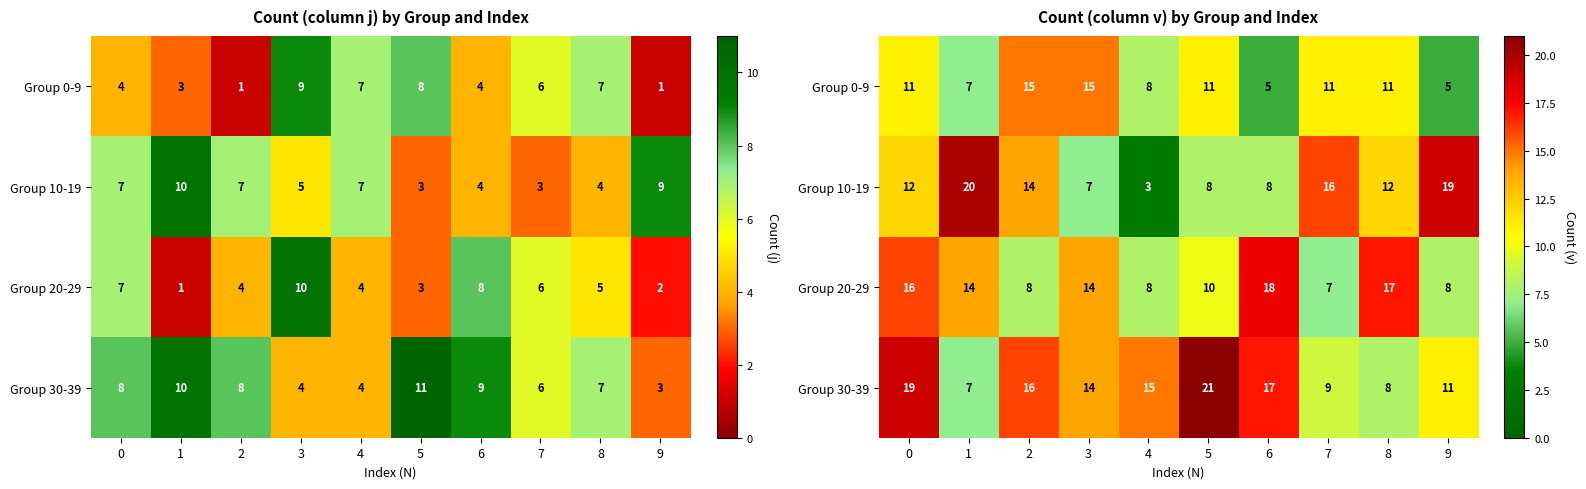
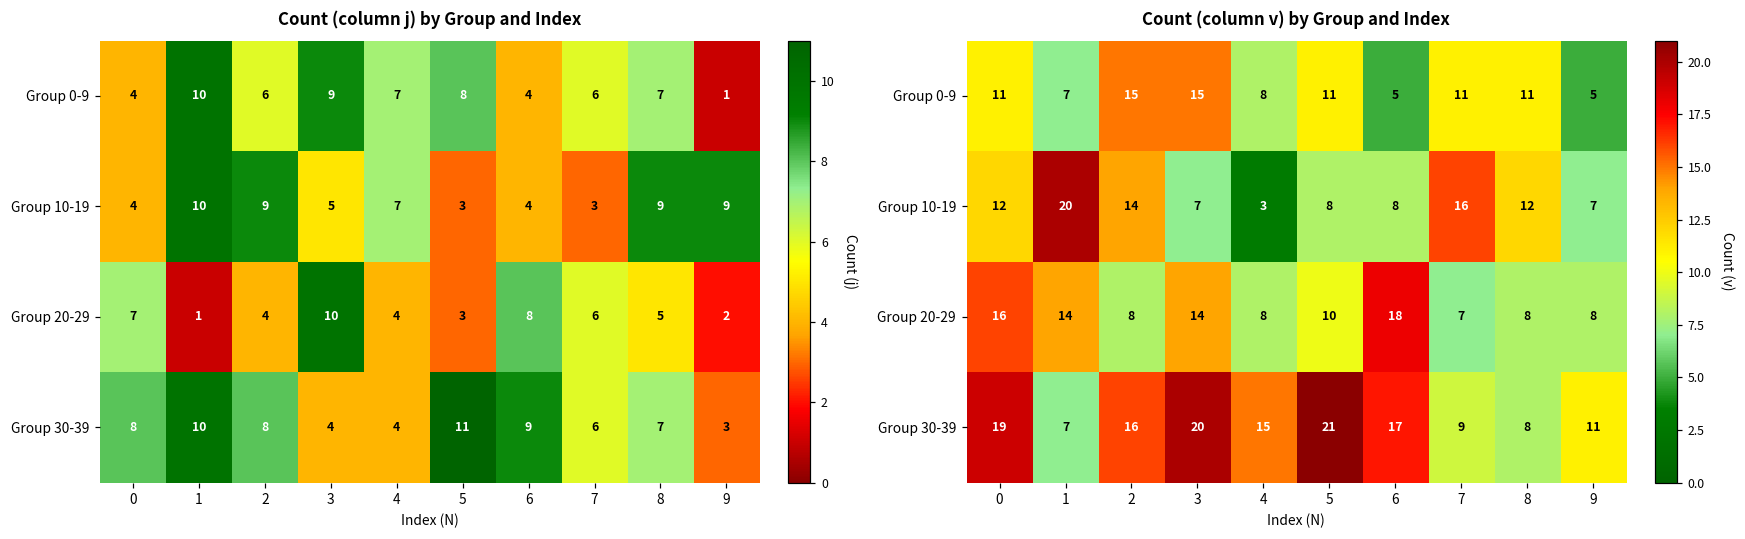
Count (column j) by Group and Index, Group 0-9, 1: 3 -> 10
Count (column j) by Group and Index, Group 0-9, 2: 1 -> 6
Count (column j) by Group and Index, Group 10-19, 0: 7 -> 4
Count (column j) by Group and Index, Group 10-19, 2: 7 -> 9
Count (column j) by Group and Index, Group 10-19, 8: 4 -> 9
Count (column v) by Group and Index, Group 10-19, 9: 19 -> 7
Count (column v) by Group and Index, Group 20-29, 8: 17 -> 8
Count (column v) by Group and Index, Group 30-39, 3: 14 -> 20
